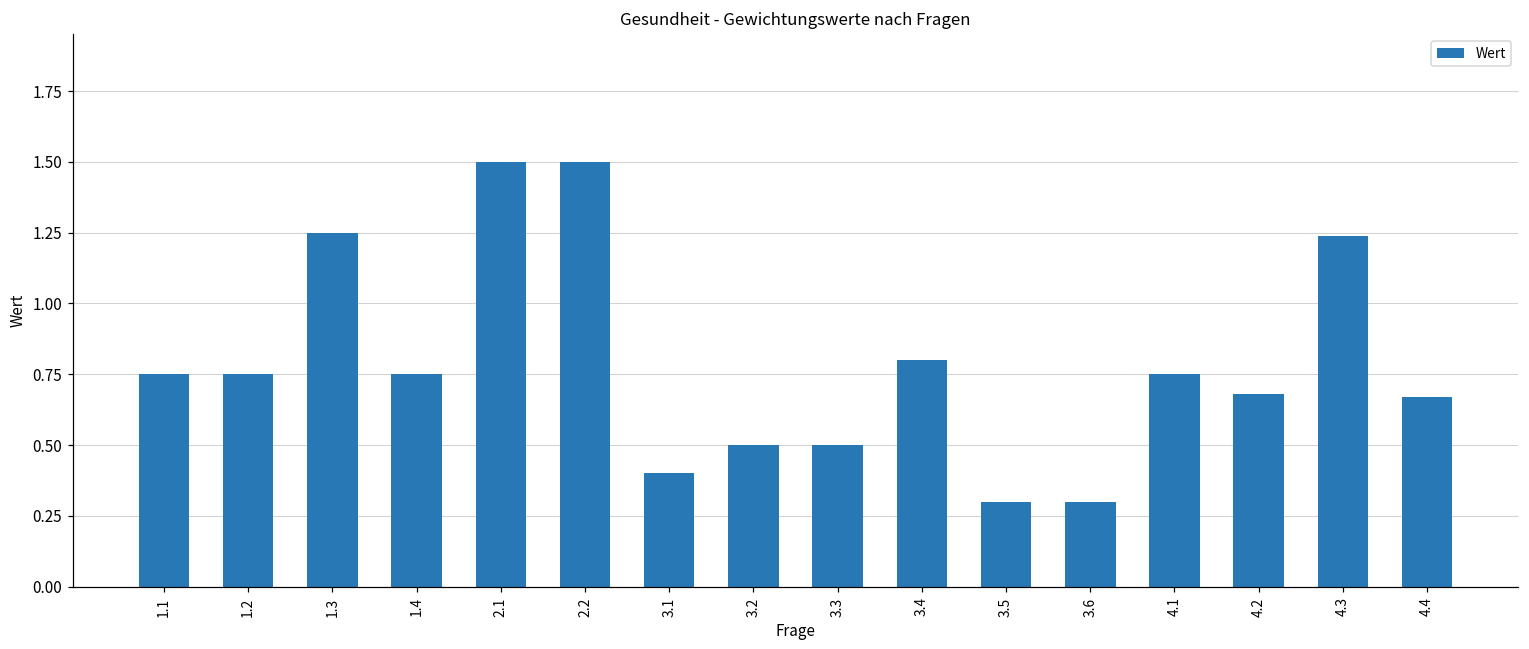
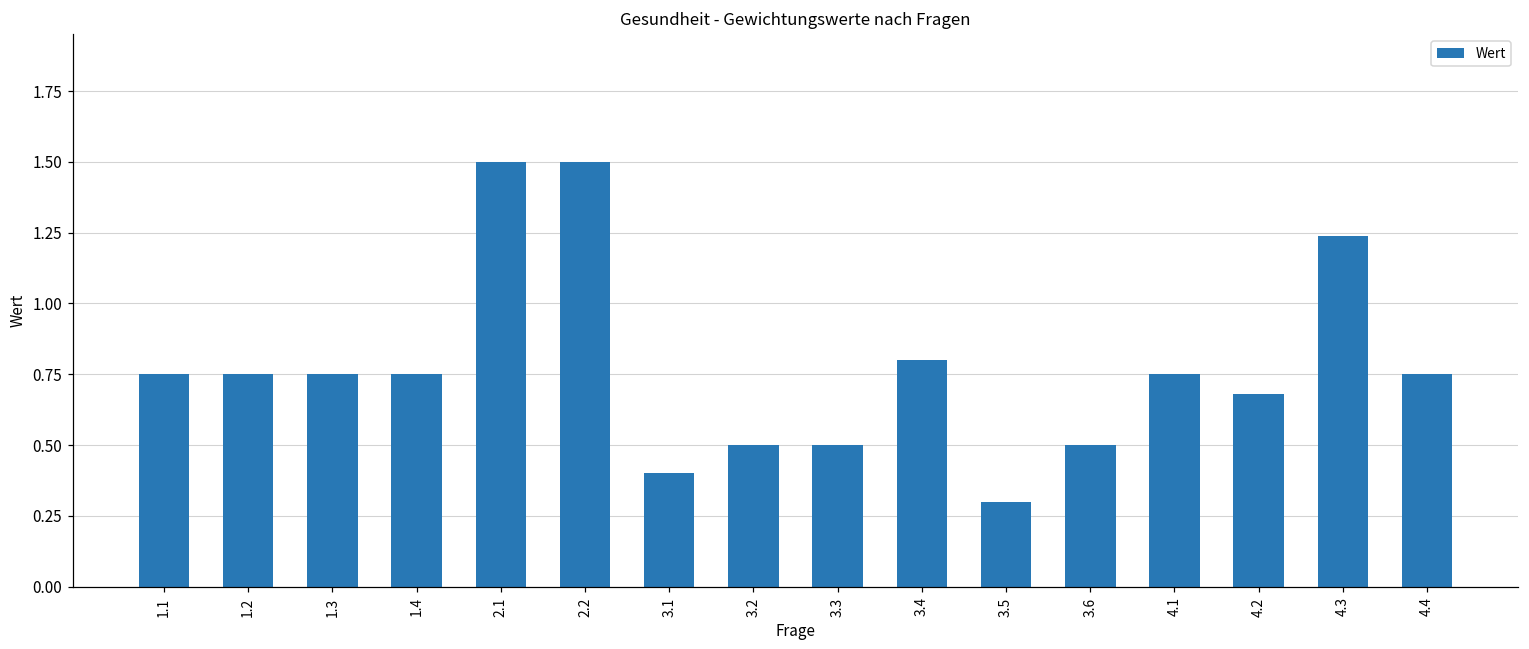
1.3: 1.25 -> 0.75
3.6: 0.3 -> 0.5
4.4: 0.67 -> 0.75
